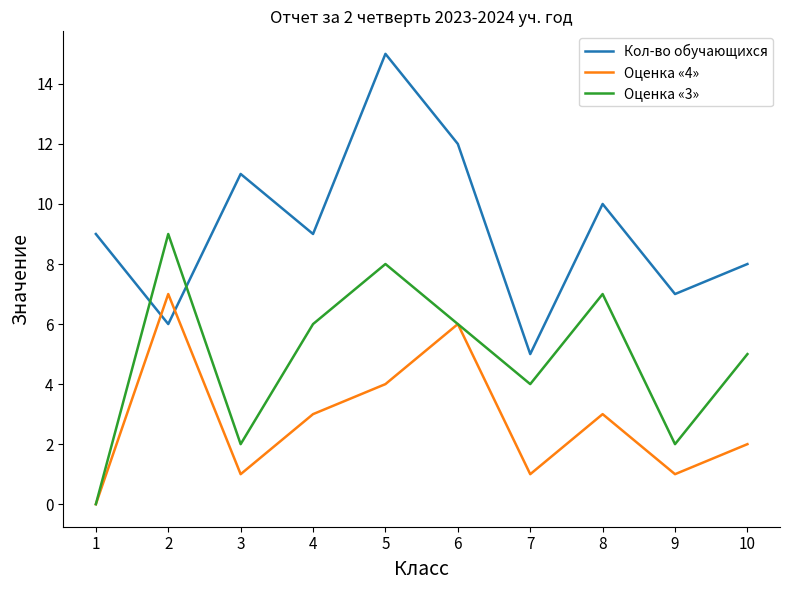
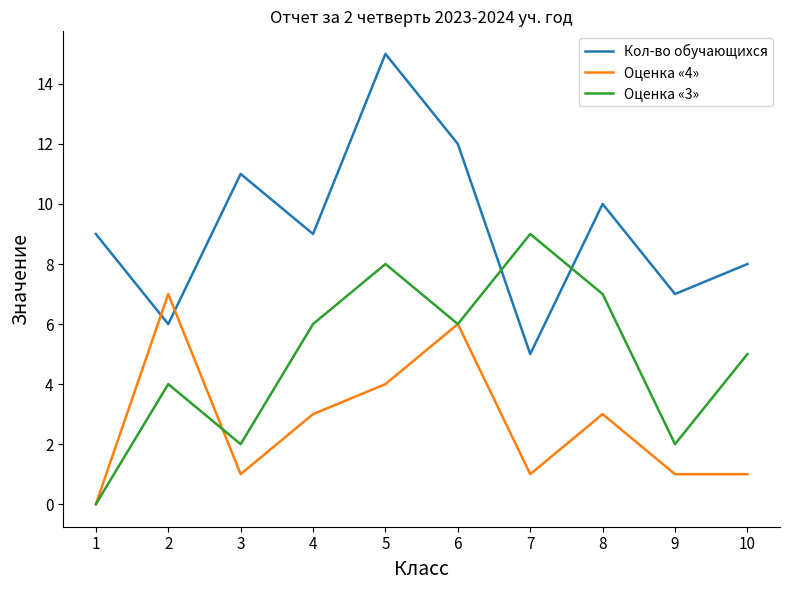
Оценка «3», 2: 9 -> 4
Оценка «3», 7: 4 -> 9
Оценка «4», 10: 2 -> 1
